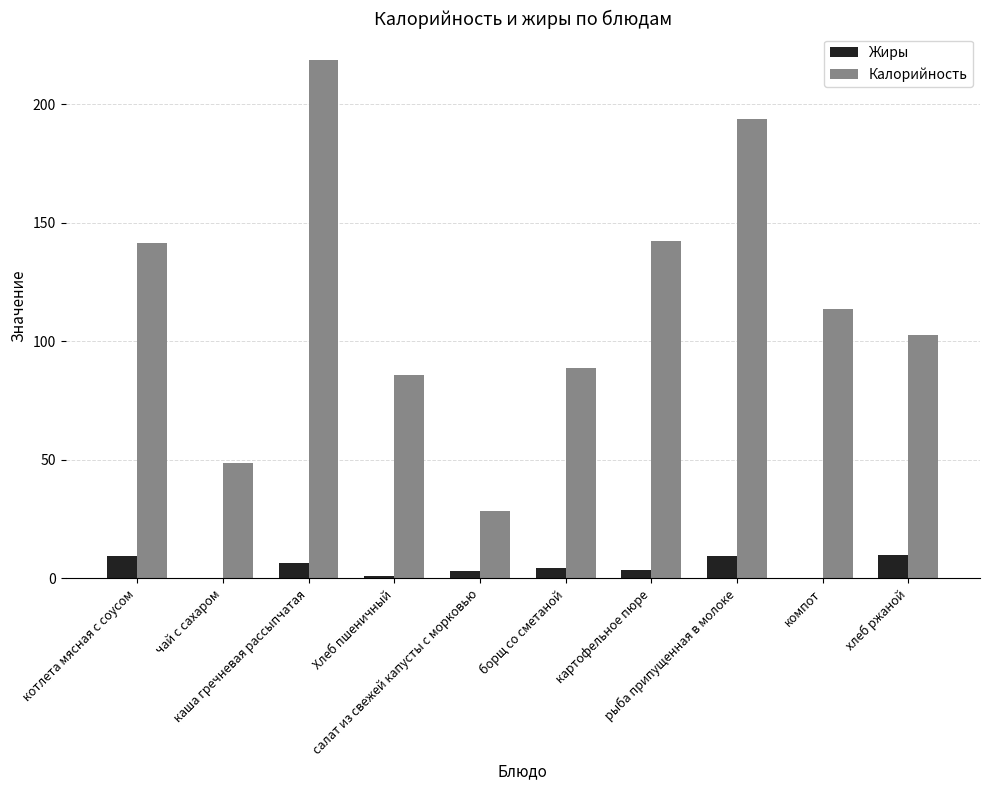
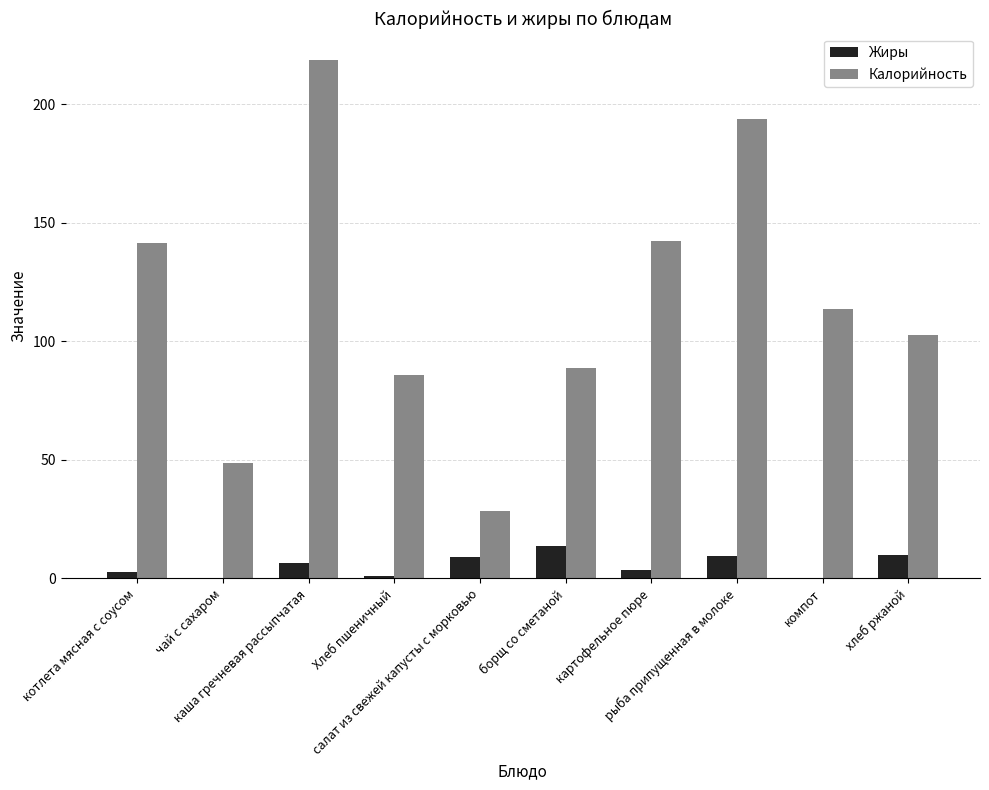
Жиры, котлета мясная с соусом: 9 -> 3
Жиры, салат из свежей капусты с морковью: 3 -> 9
Жиры, борщ со сметаной: 5 -> 14
